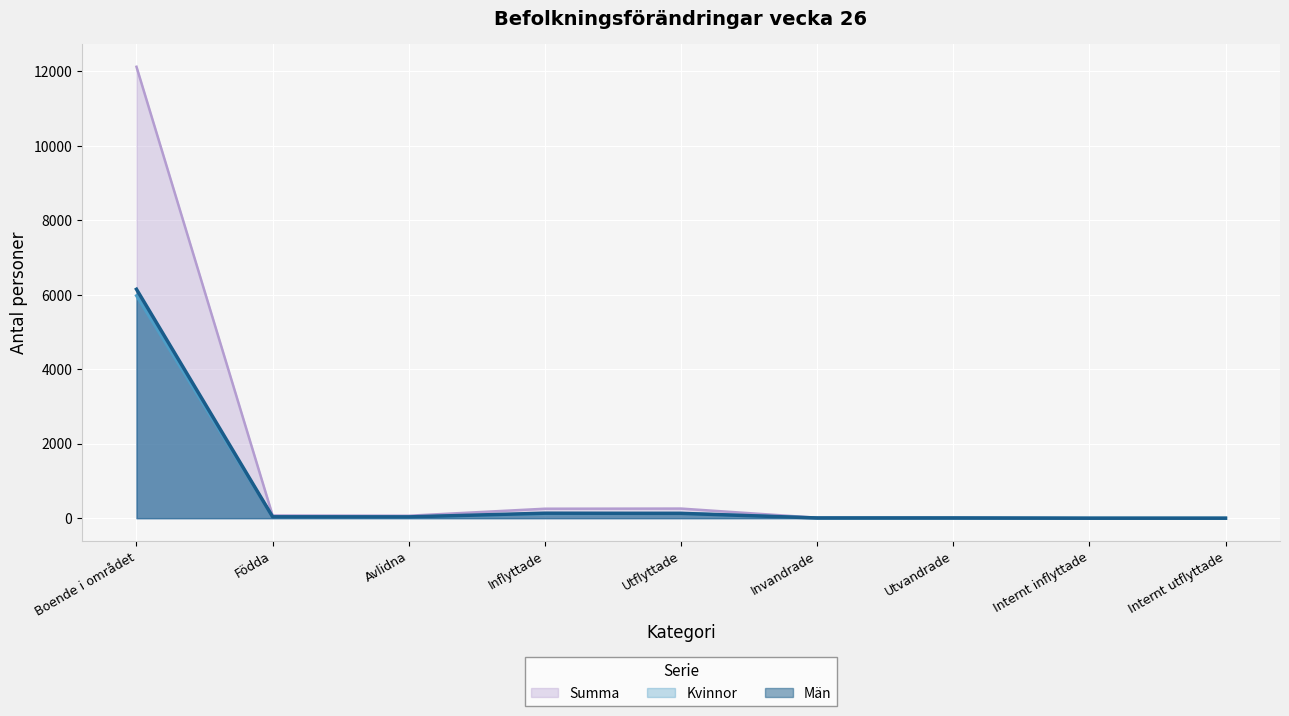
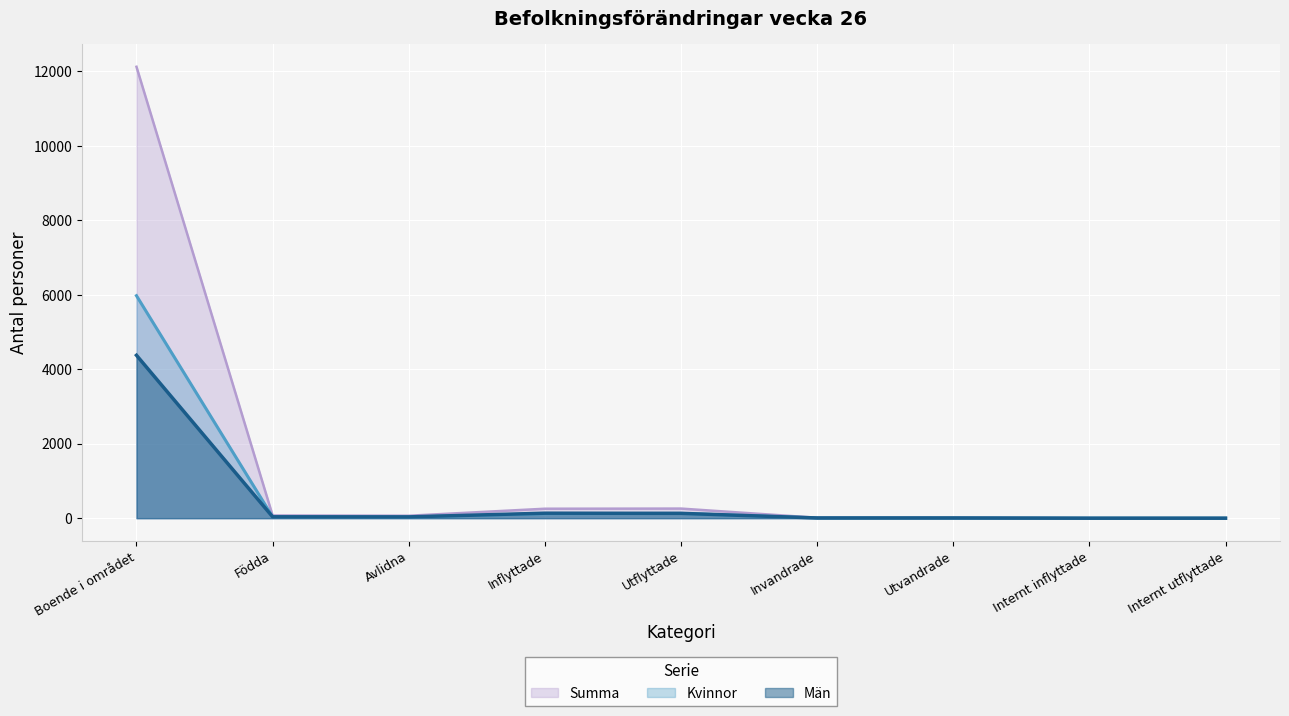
Män, Boende i området: 6100 -> 4400
